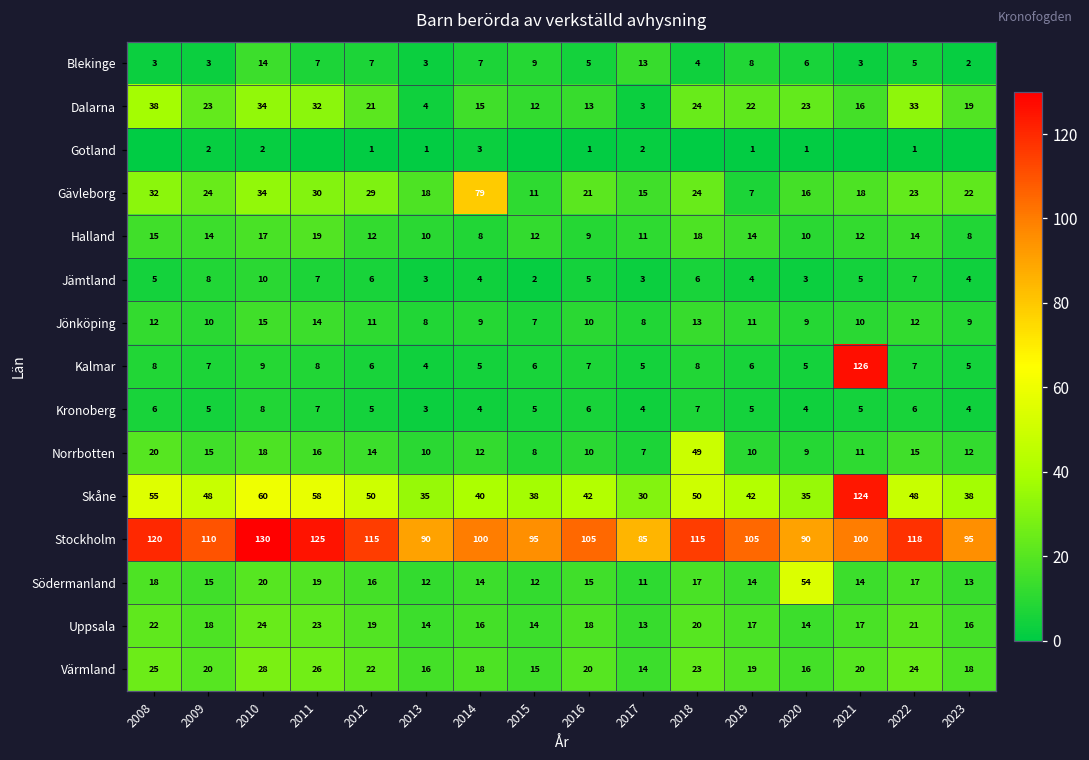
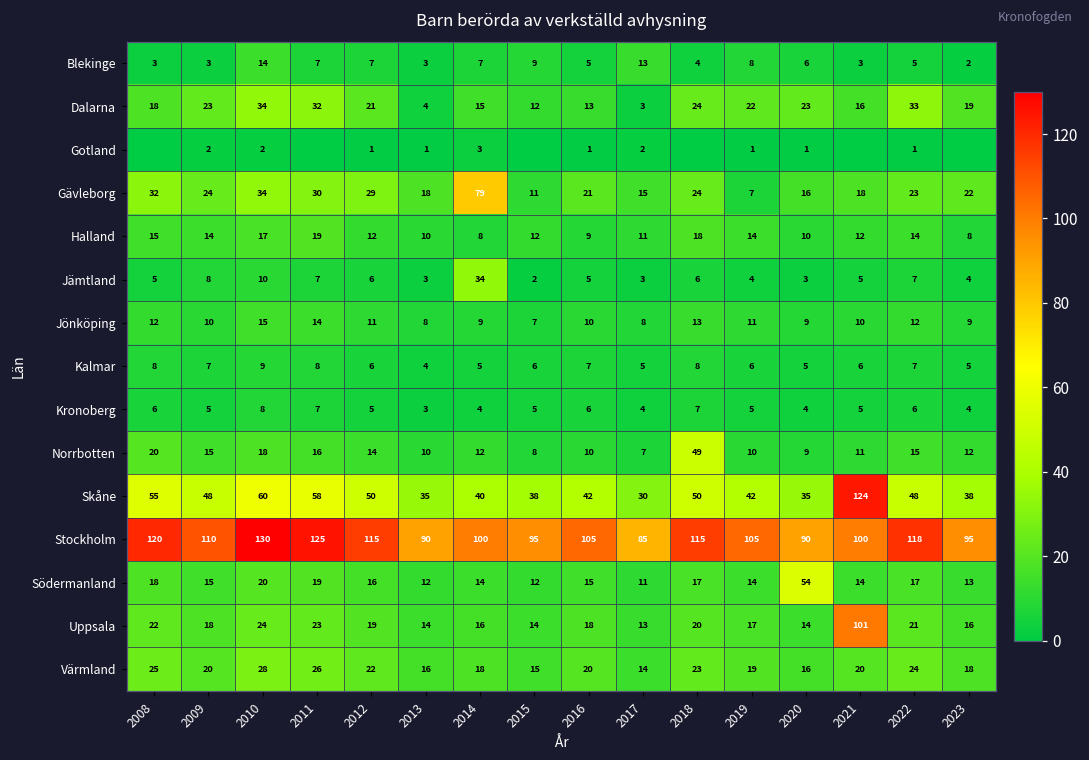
Dalarna, 2008: 38 -> 18
Jämtland, 2014: 4 -> 34
Kalmar, 2021: 126 -> 6
Uppsala, 2021: 17 -> 101
